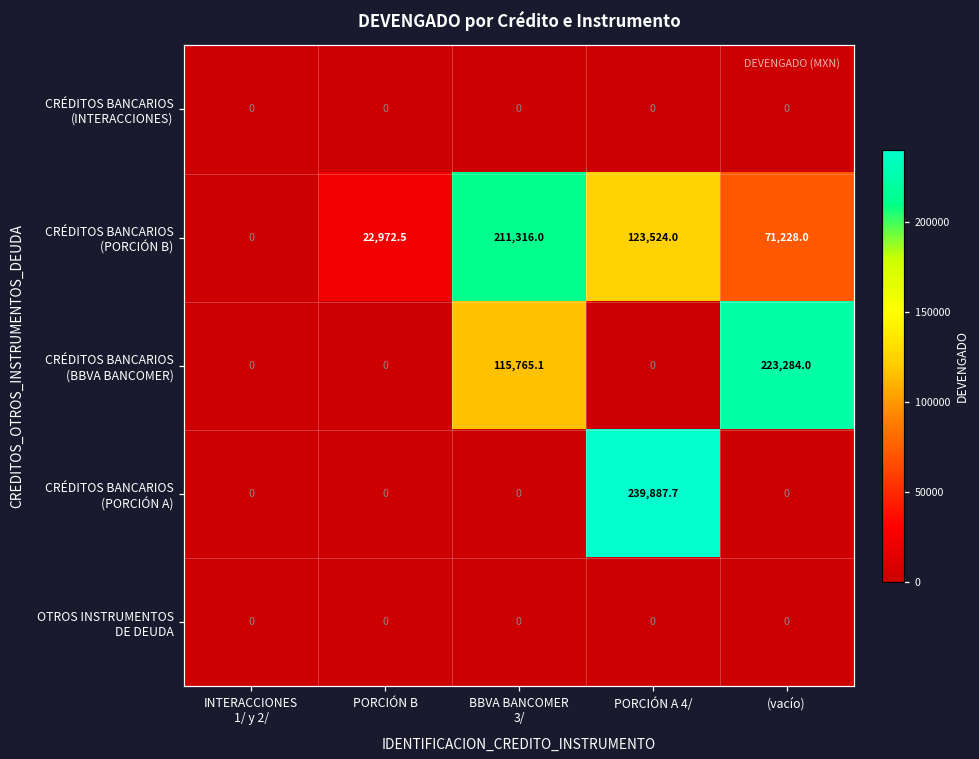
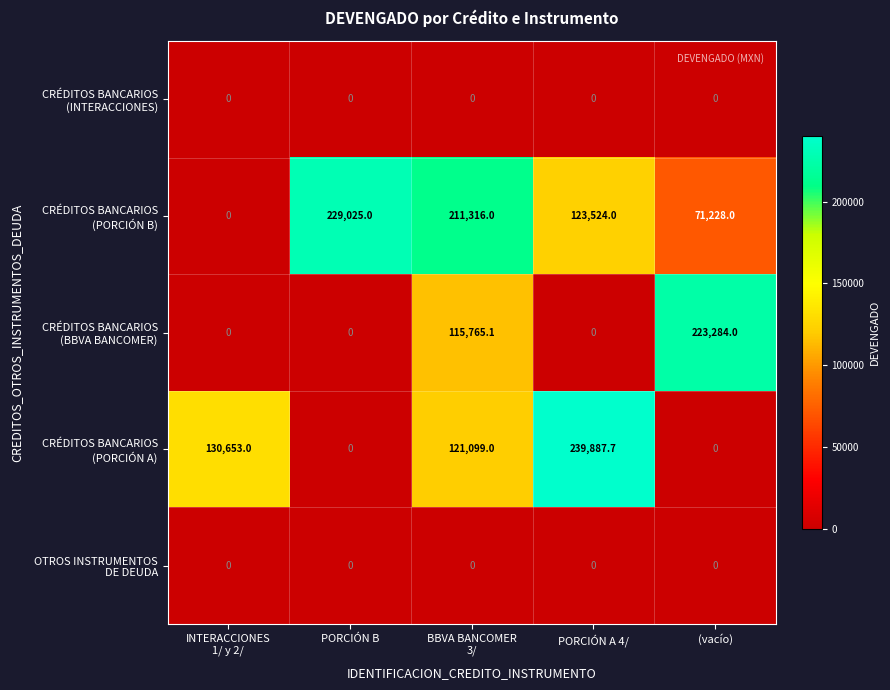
CRÉDITOS BANCARIOS (PORCIÓN B), PORCIÓN B: 22,972.5 -> 229,025.0
CRÉDITOS BANCARIOS (PORCIÓN A), INTERACCIONES 1/ y 2/: 0 -> 130,653.0
CRÉDITOS BANCARIOS (PORCIÓN A), BBVA BANCOMER 3/: 0 -> 121,099.0
